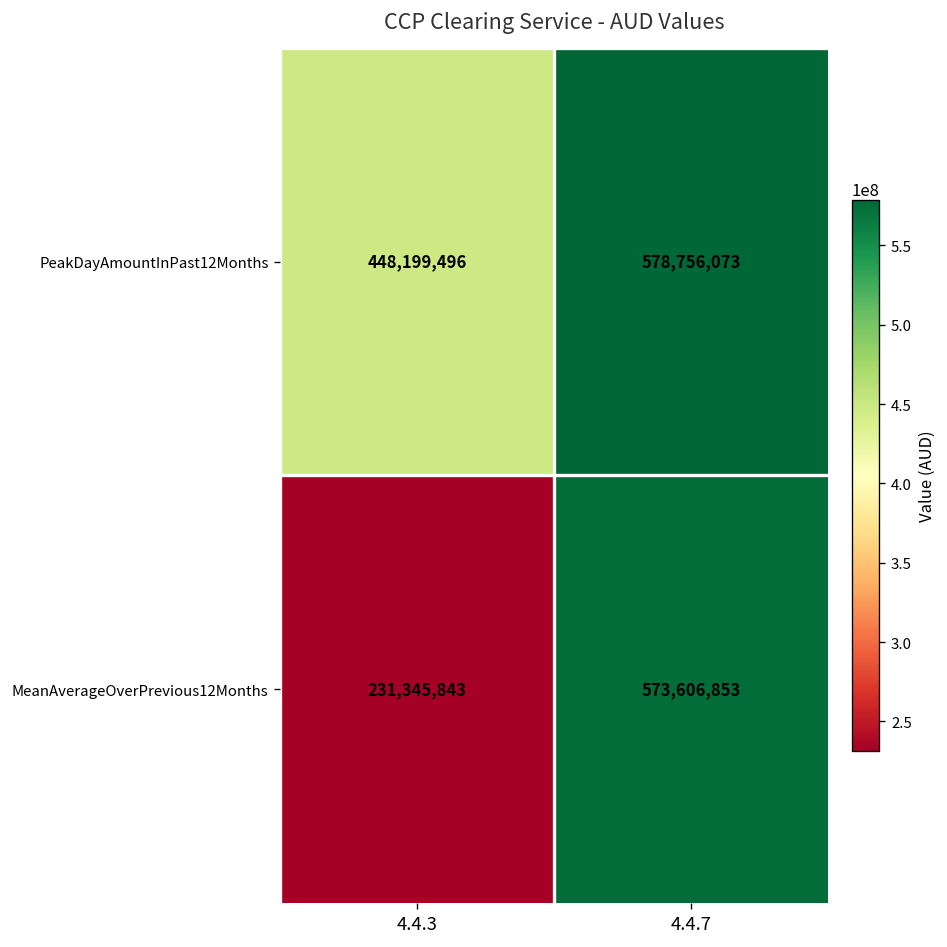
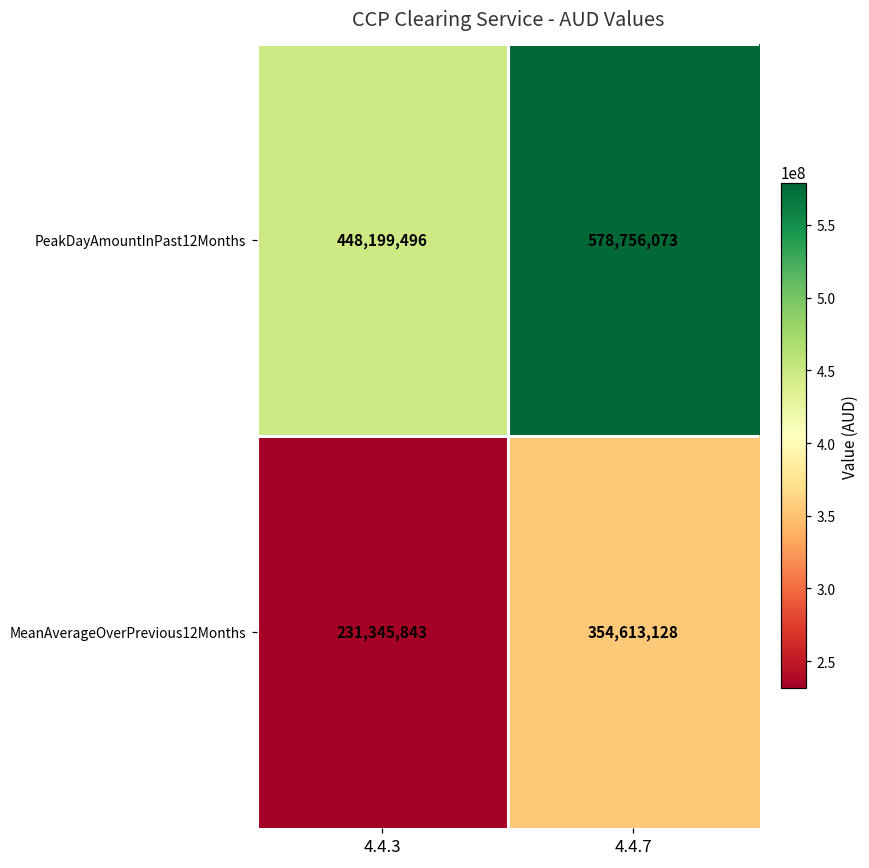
MeanAverageOverPrevious12Months, 4.4.7: 573,606,853 -> 354,613,128
